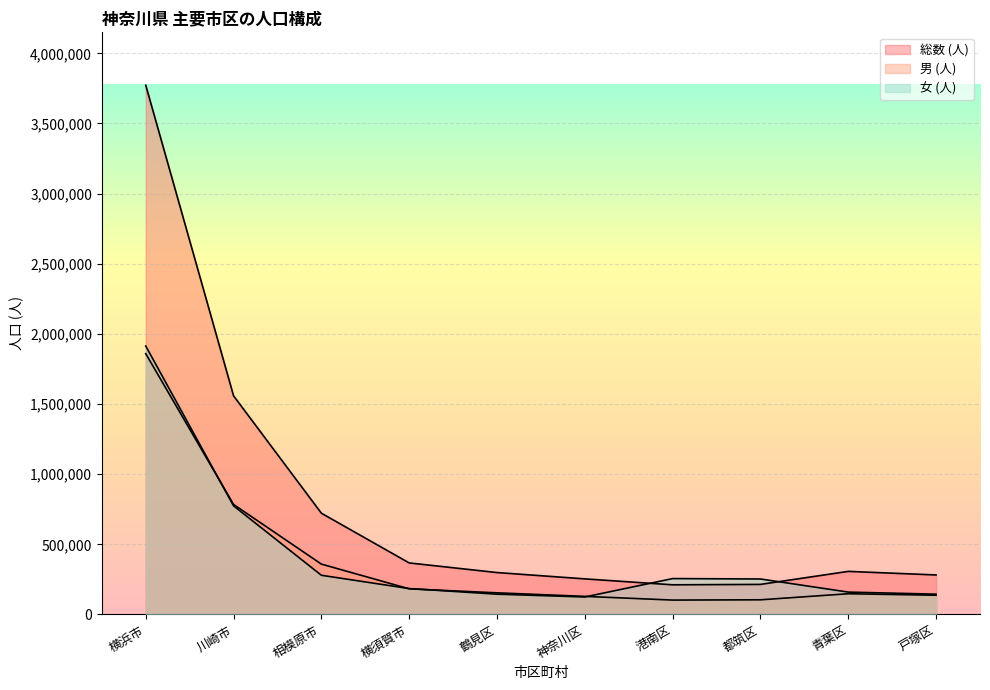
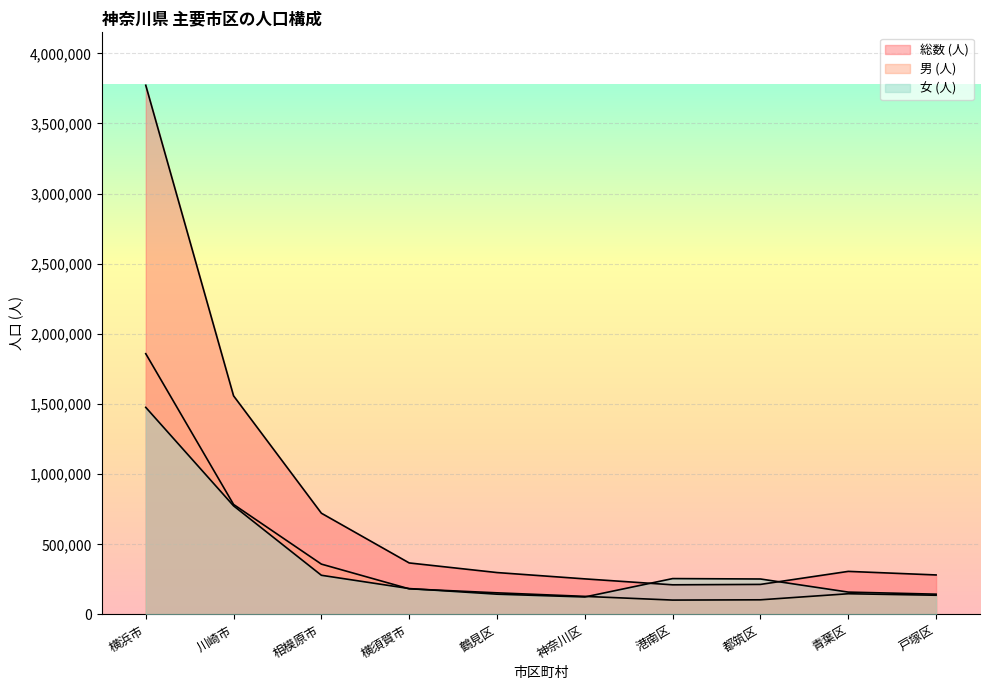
女 (人), 横浜市: 1,910,000 -> 1,480,000
